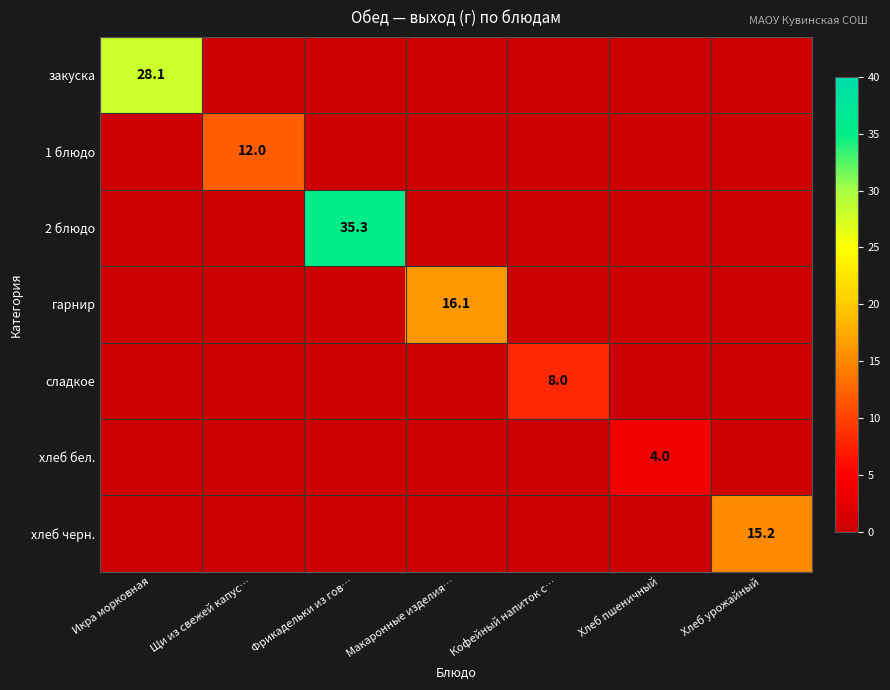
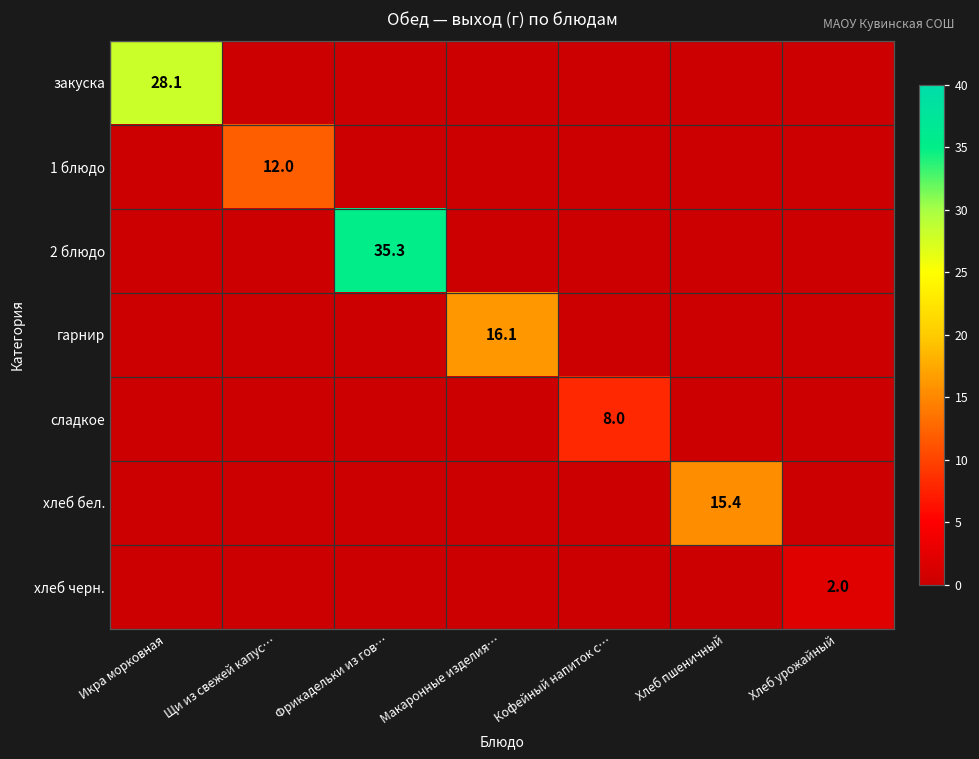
хлеб бел., Хлеб пшеничный: 4.0 -> 15.4
хлеб черн., Хлеб урожайный: 15.2 -> 2.0
